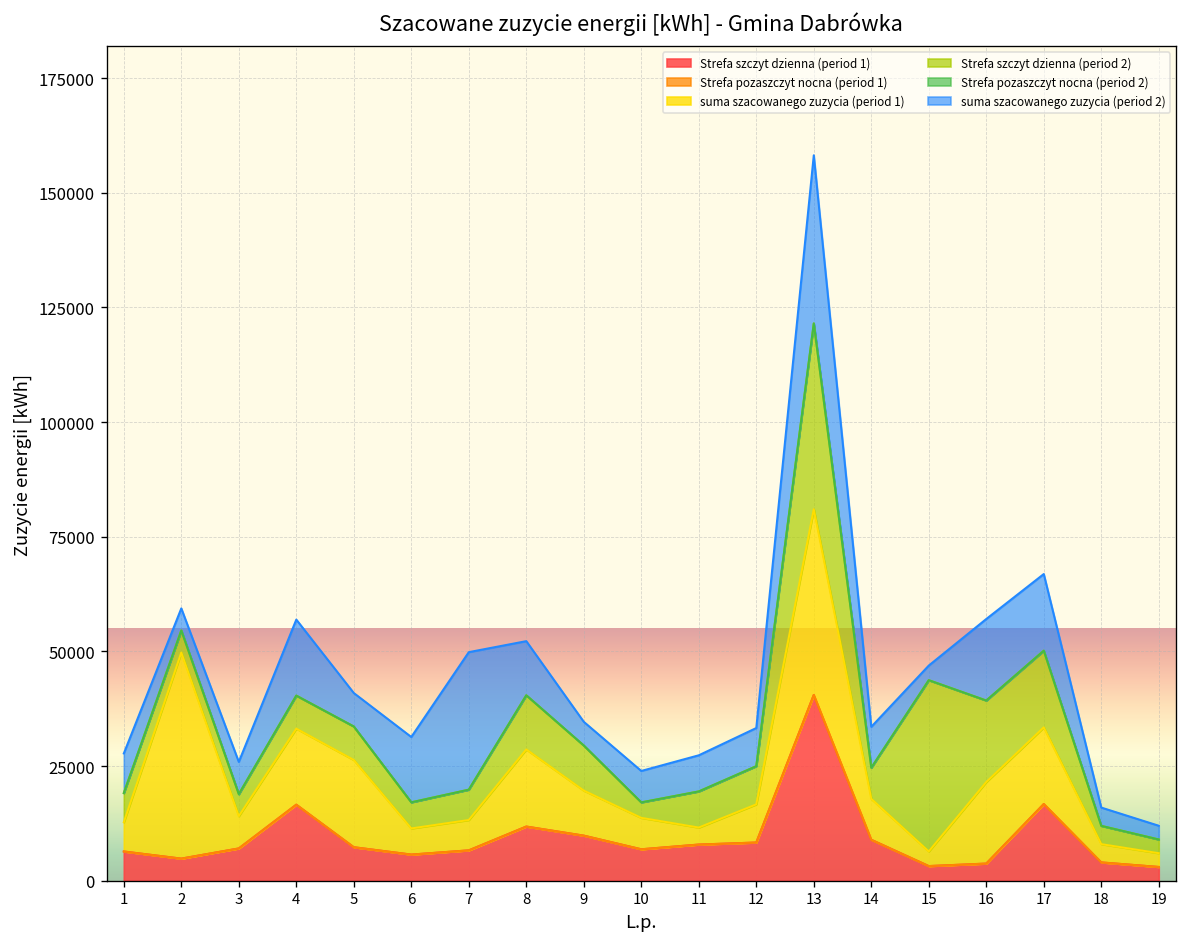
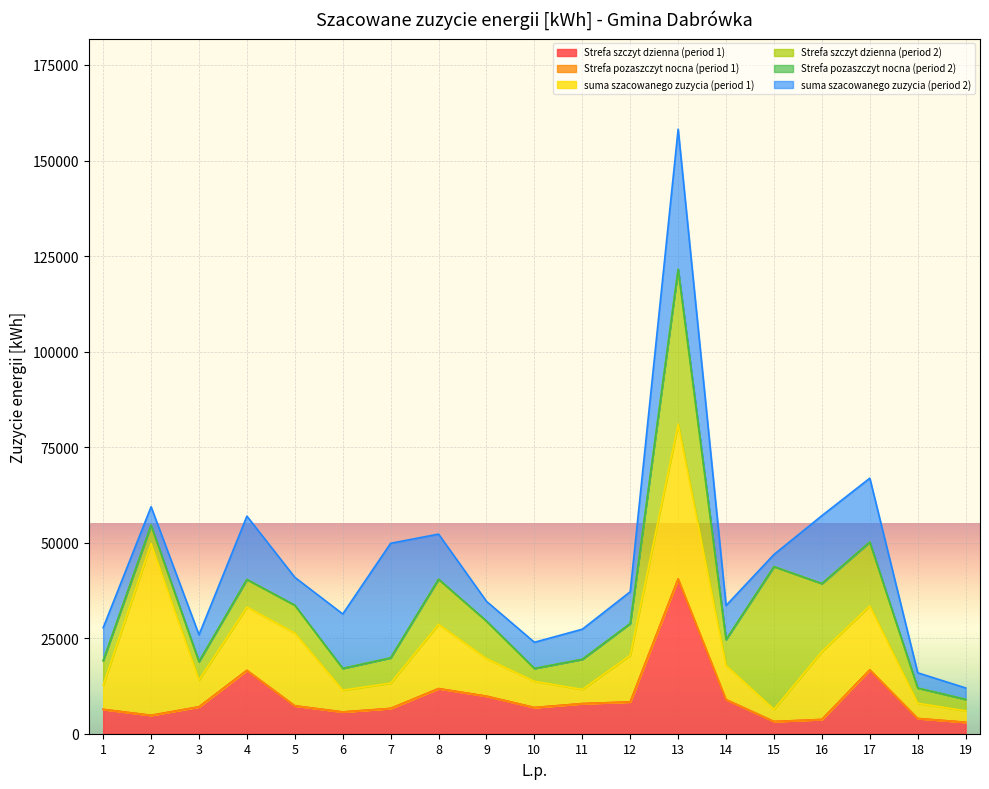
suma szacowanego zuzycia (period 1), 12: 8000 -> 12000
